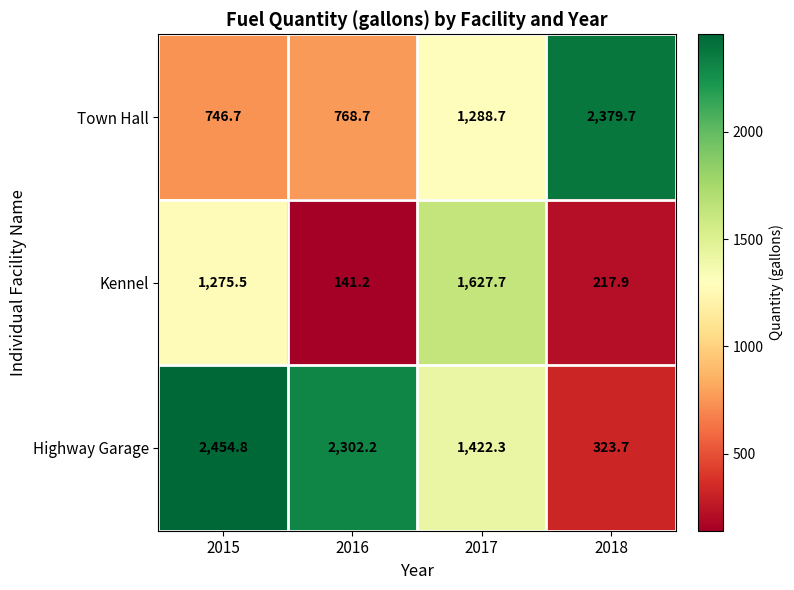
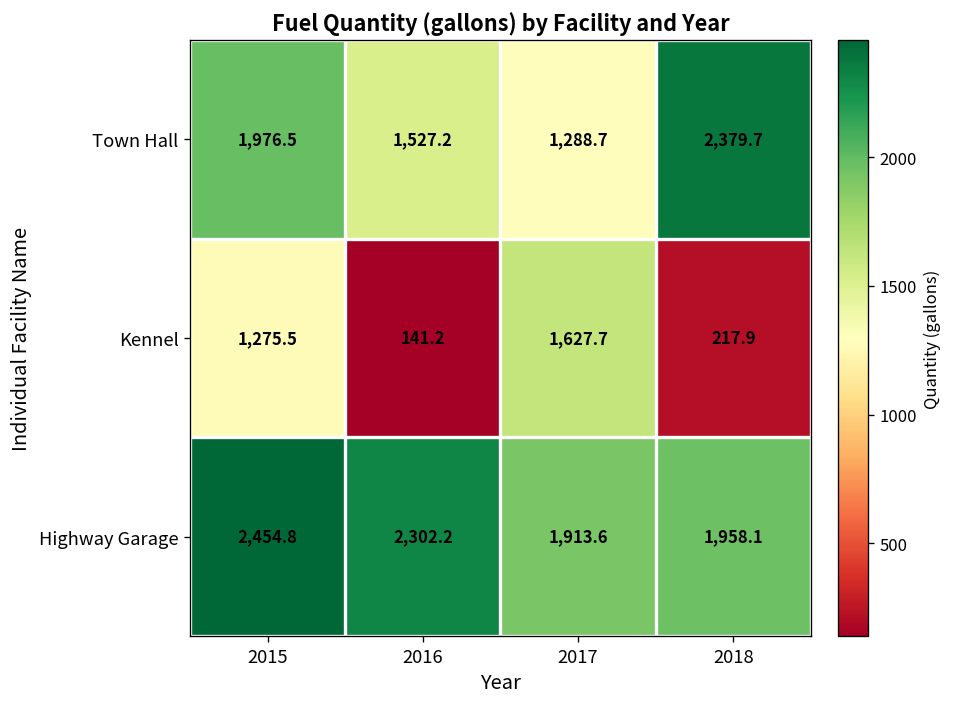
Town Hall, 2015: 746.7 -> 1,976.5
Town Hall, 2016: 768.7 -> 1,527.2
Highway Garage, 2017: 1,422.3 -> 1,913.6
Highway Garage, 2018: 323.7 -> 1,958.1
